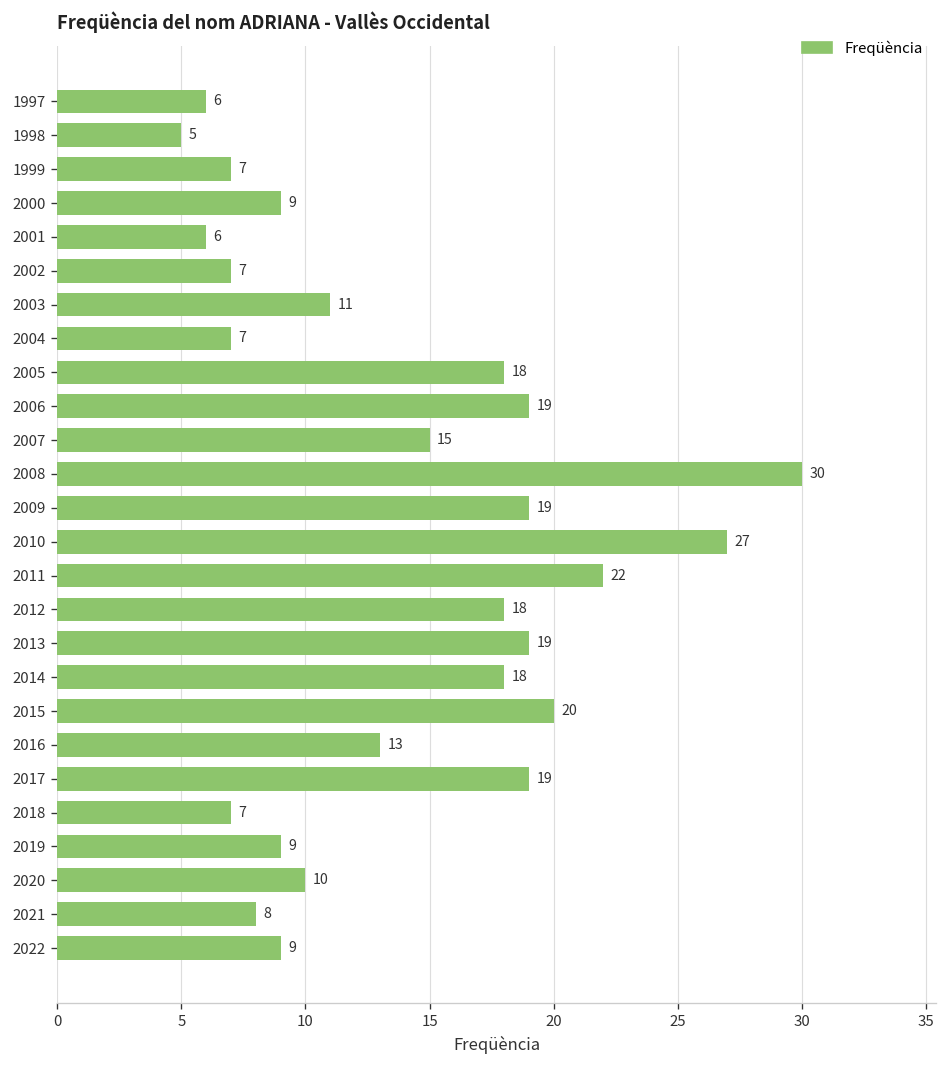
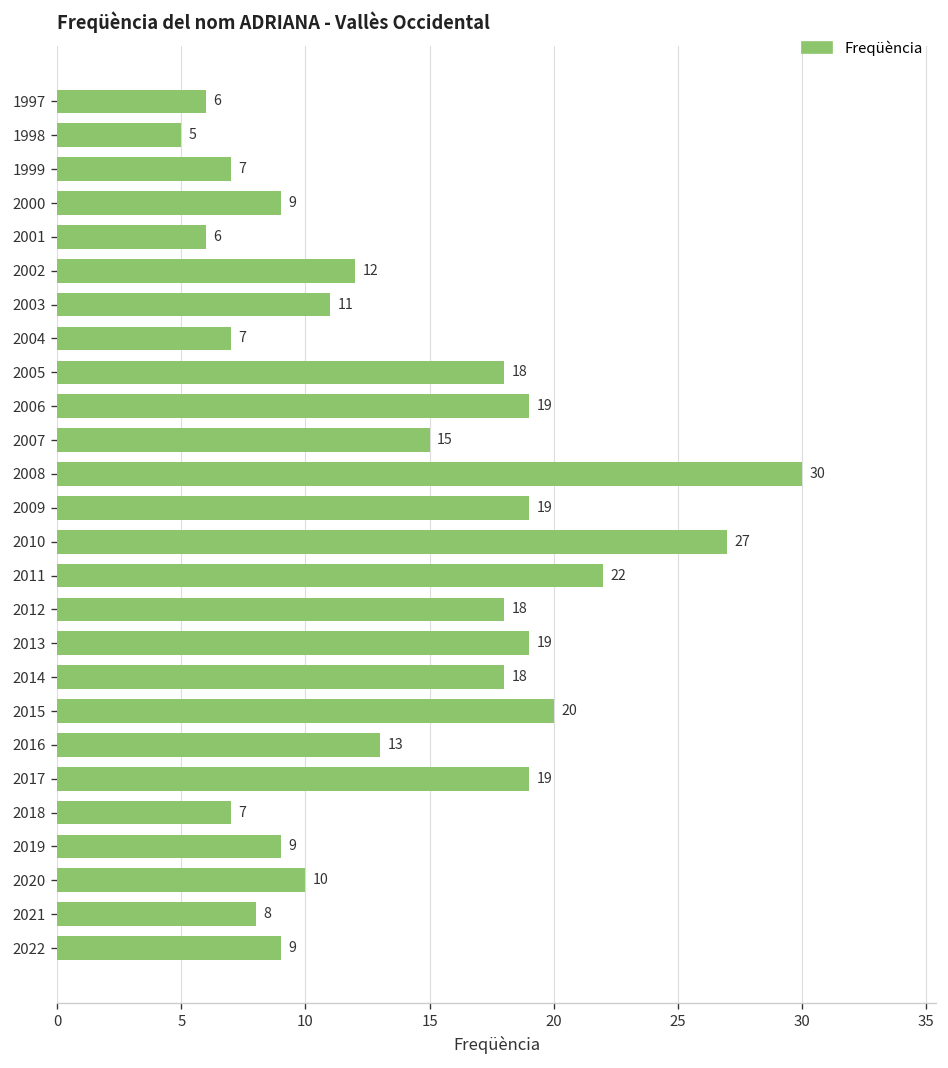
2002: 7 -> 12
